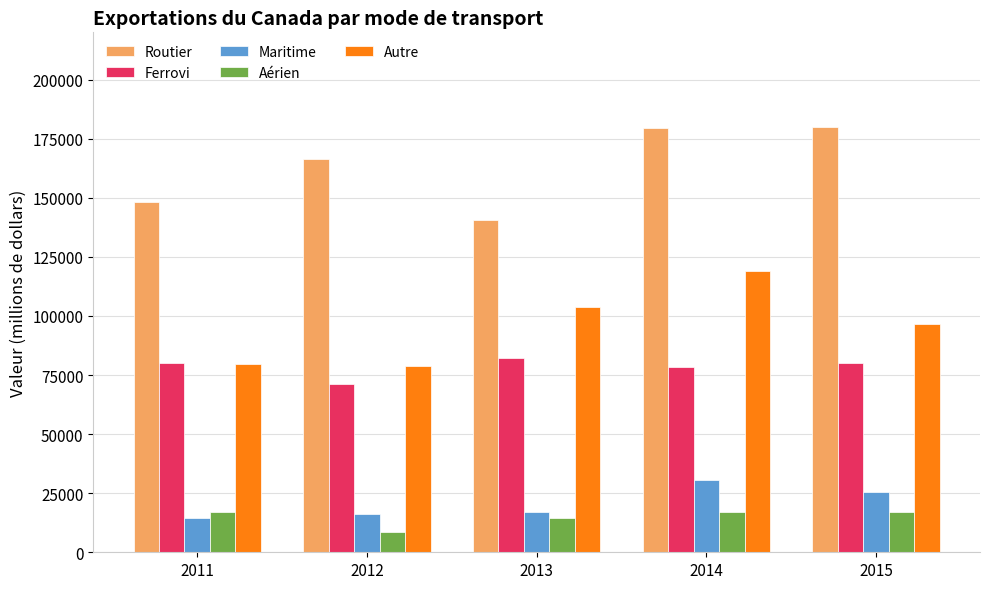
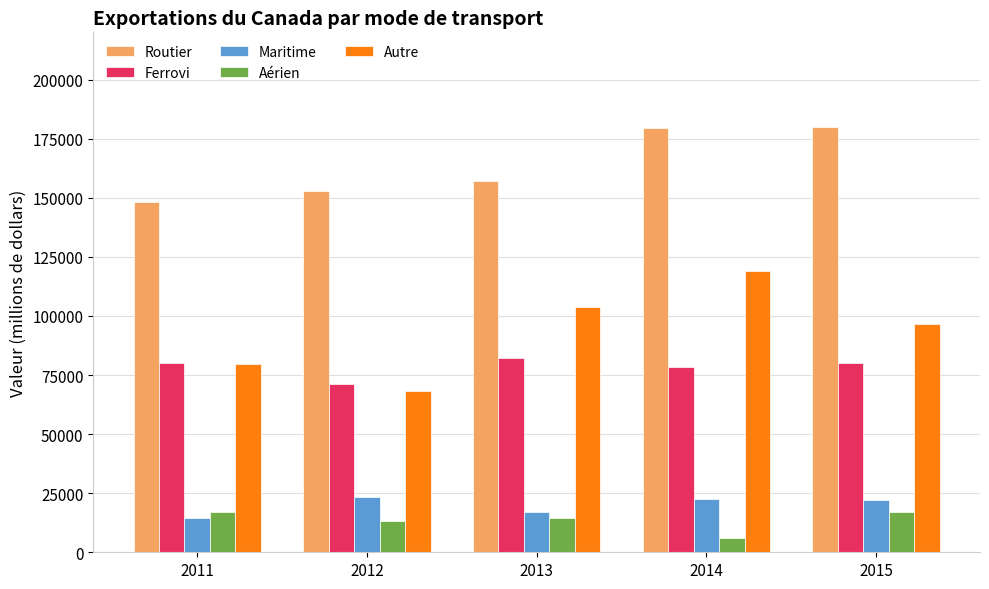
Routier, 2012: 166000 -> 153000
Maritime, 2012: 16000 -> 23000
Aérien, 2012: 9000 -> 13000
Autre, 2012: 79000 -> 68000
Routier, 2013: 140000 -> 157000
Maritime, 2014: 31000 -> 23000
Aérien, 2014: 17000 -> 6000
Maritime, 2015: 25000 -> 22000
